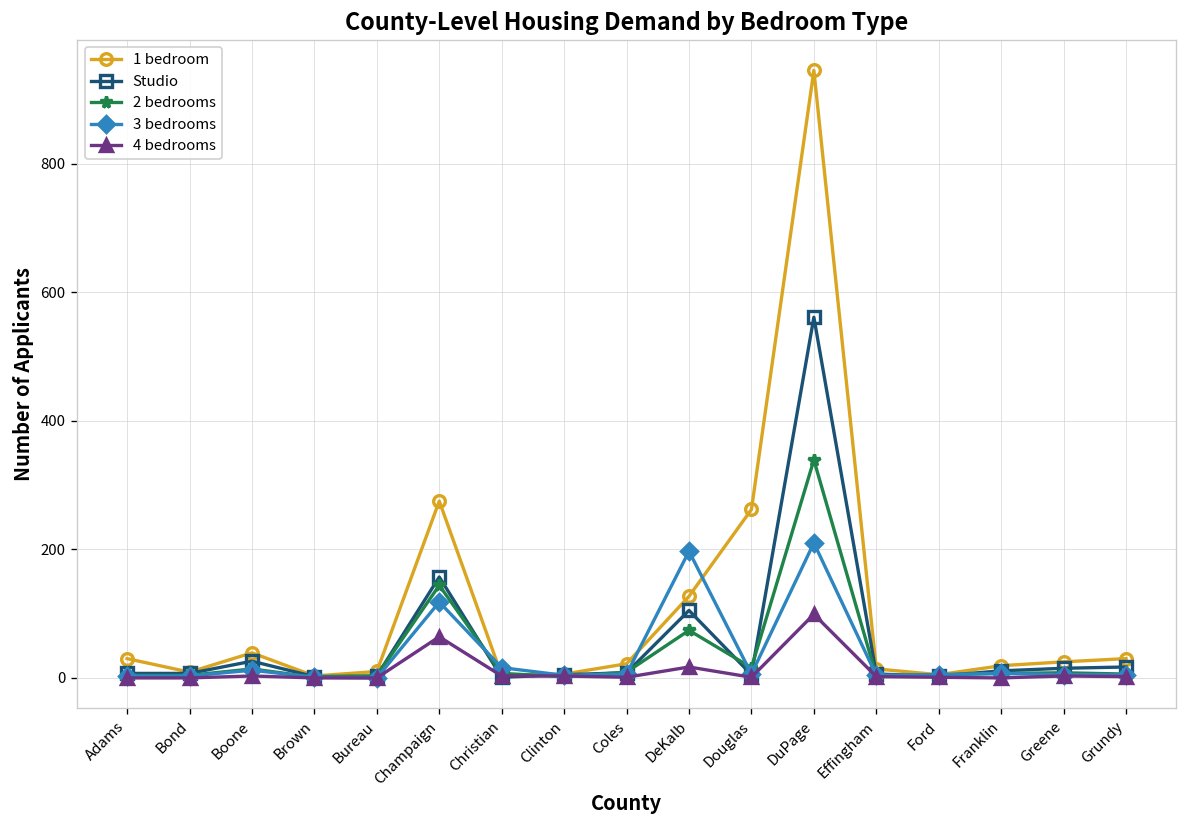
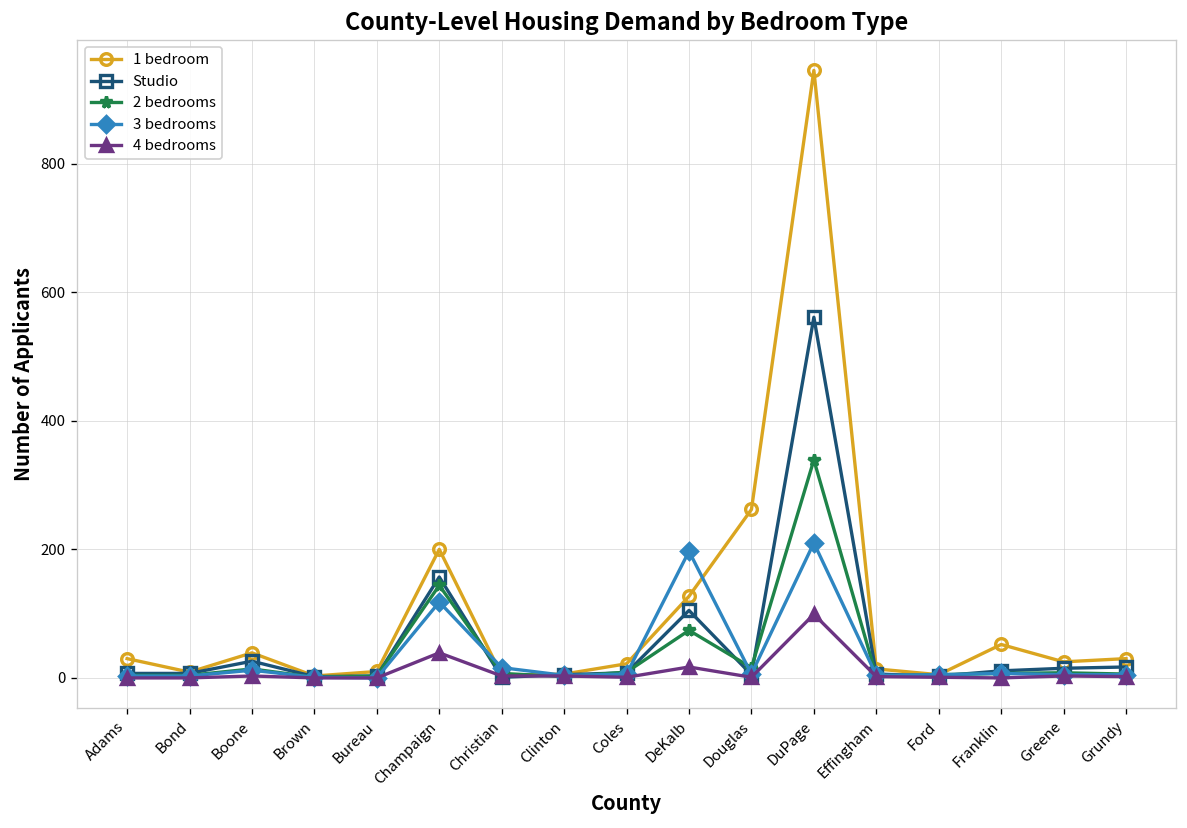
1 bedroom, Champaign: 280 -> 200
4 bedrooms, Champaign: 60 -> 40
1 bedroom, Franklin: 20 -> 50
